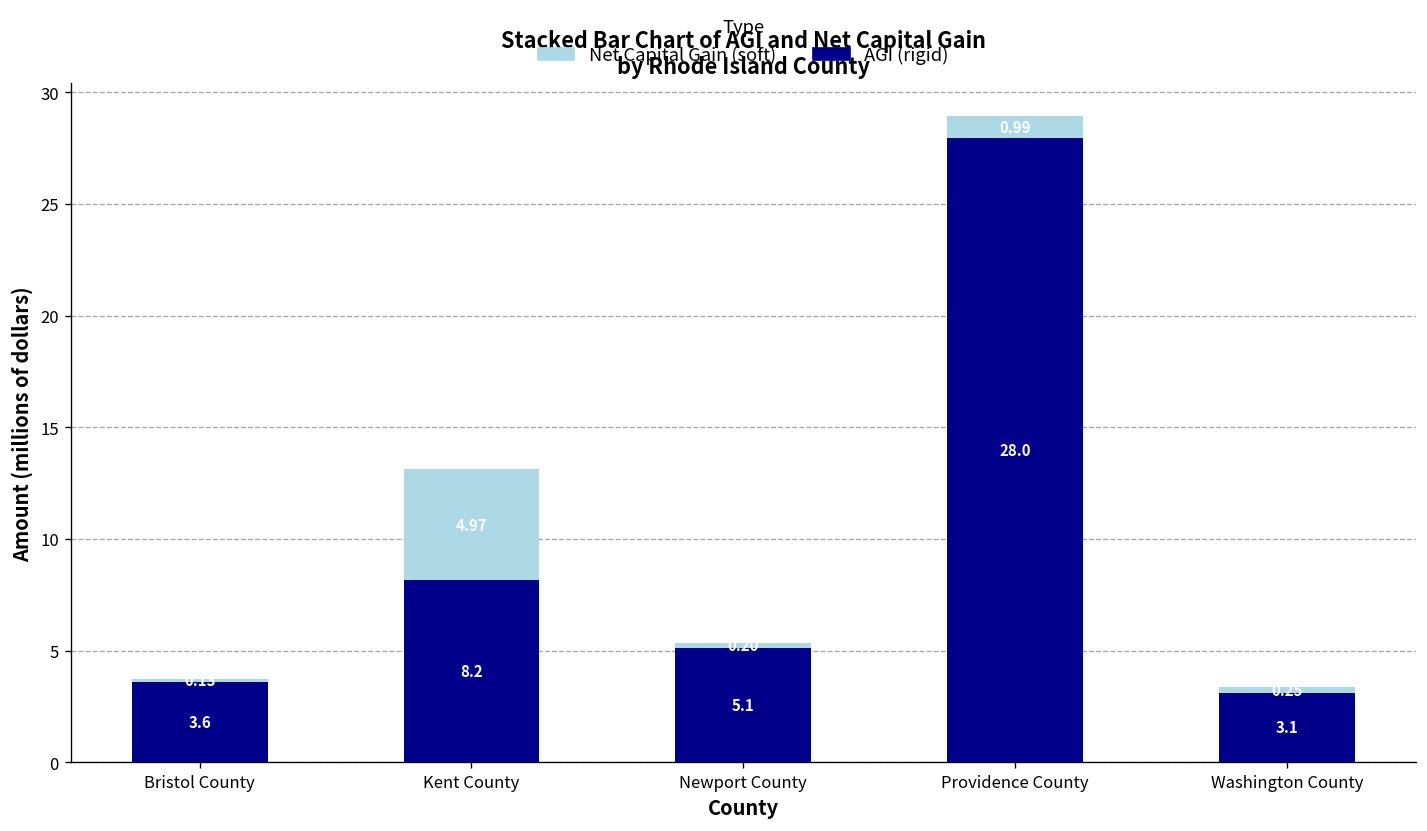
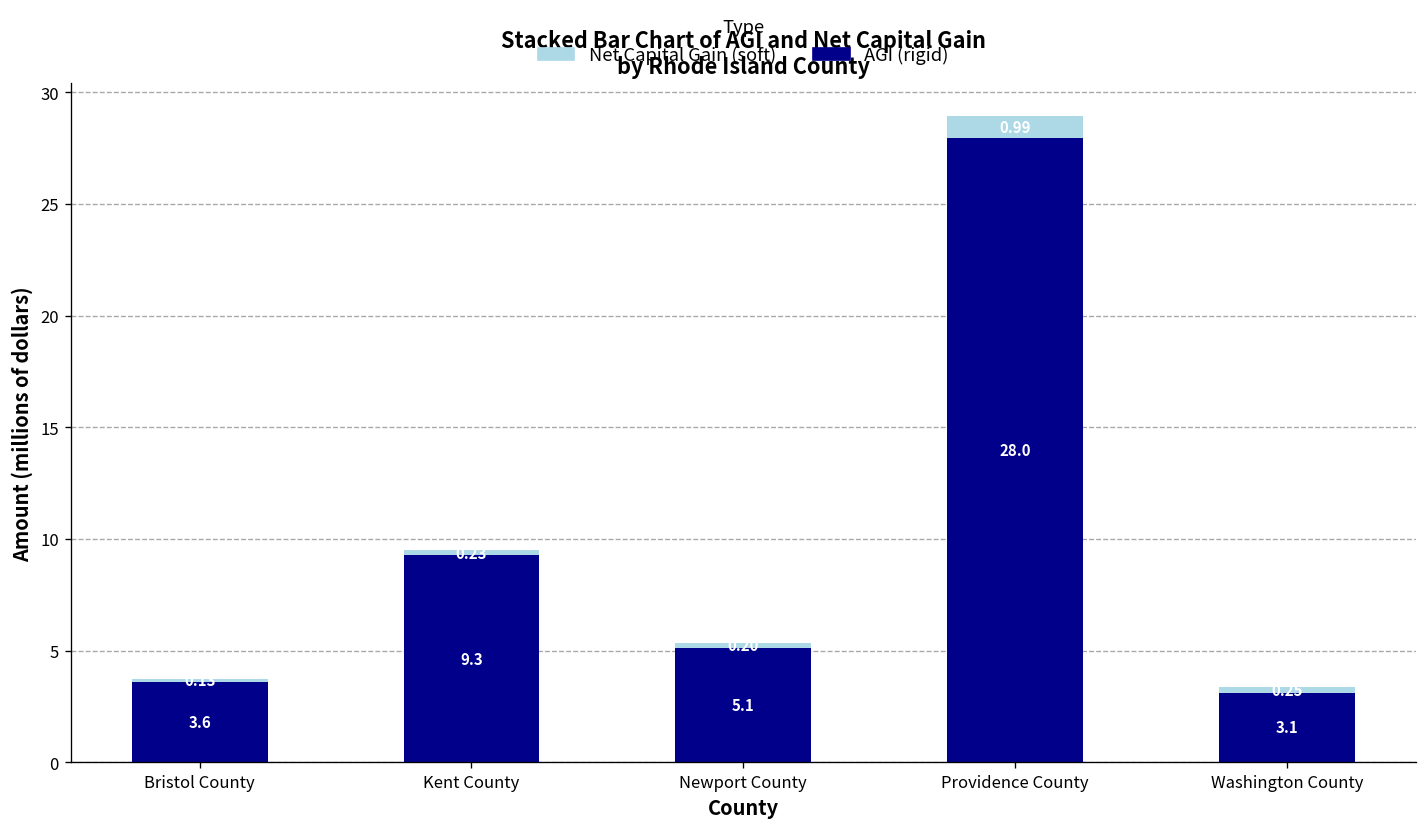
AGI (rigid), Kent County: 8.2 -> 9.3
Net Capital Gain (soft), Kent County: 4.97 -> 0.23
